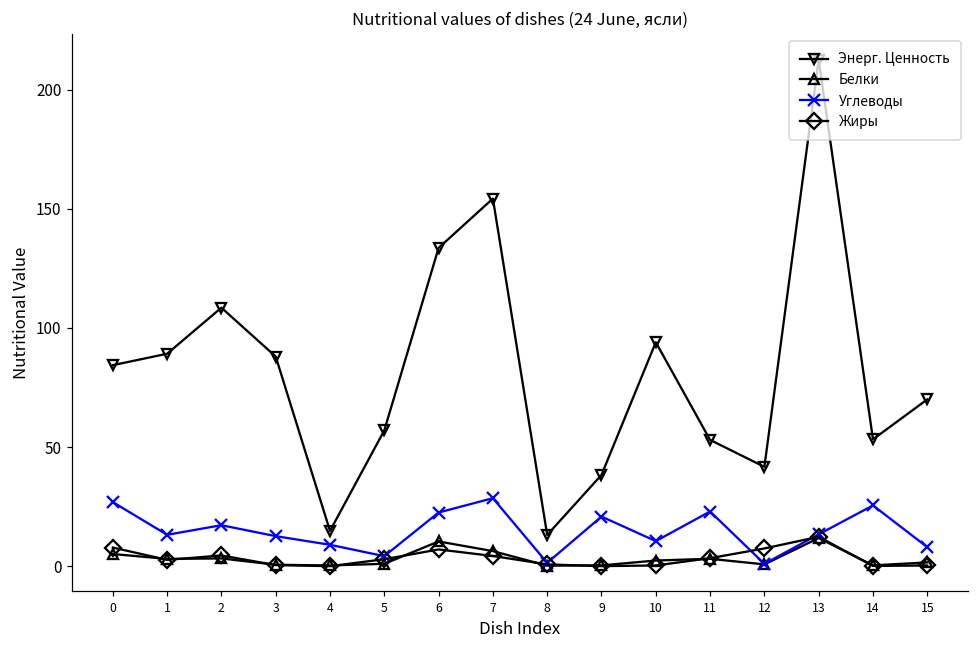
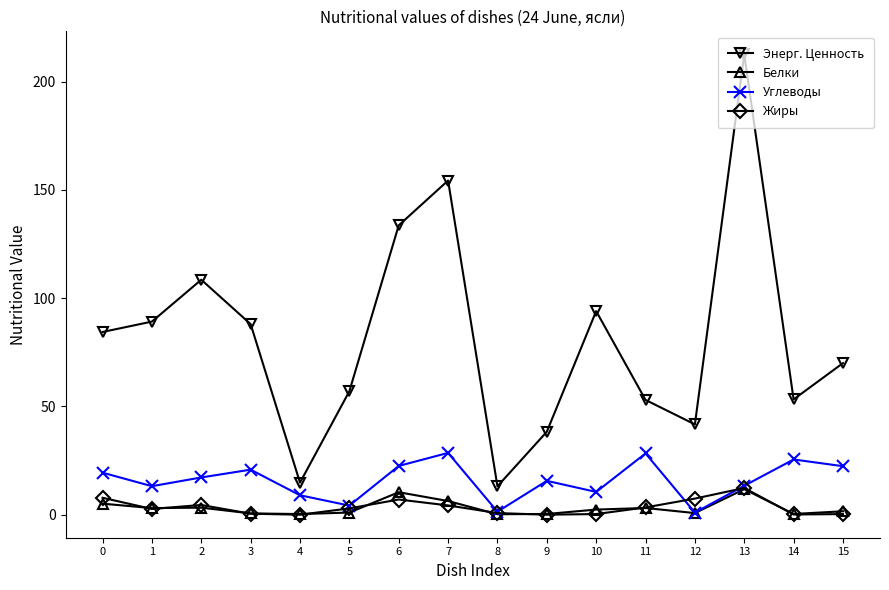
Углеводы, 0: 27 -> 19
Углеводы, 3: 13 -> 21
Углеводы, 9: 21 -> 16
Углеводы, 11: 23 -> 28
Углеводы, 15: 8 -> 22
